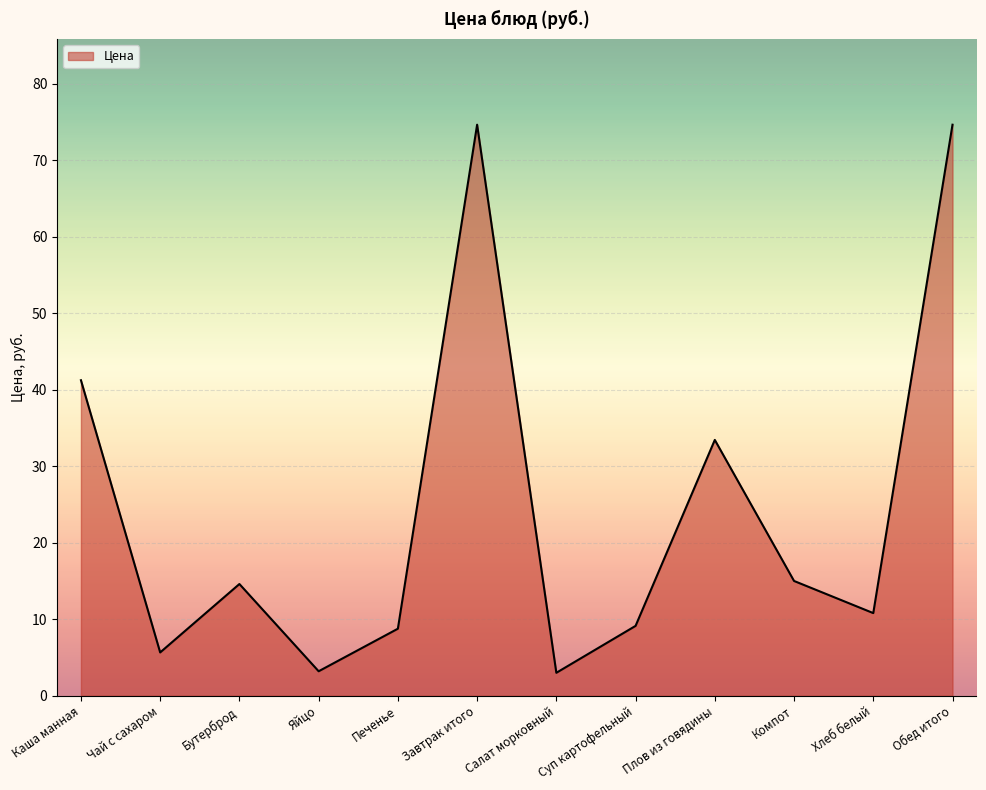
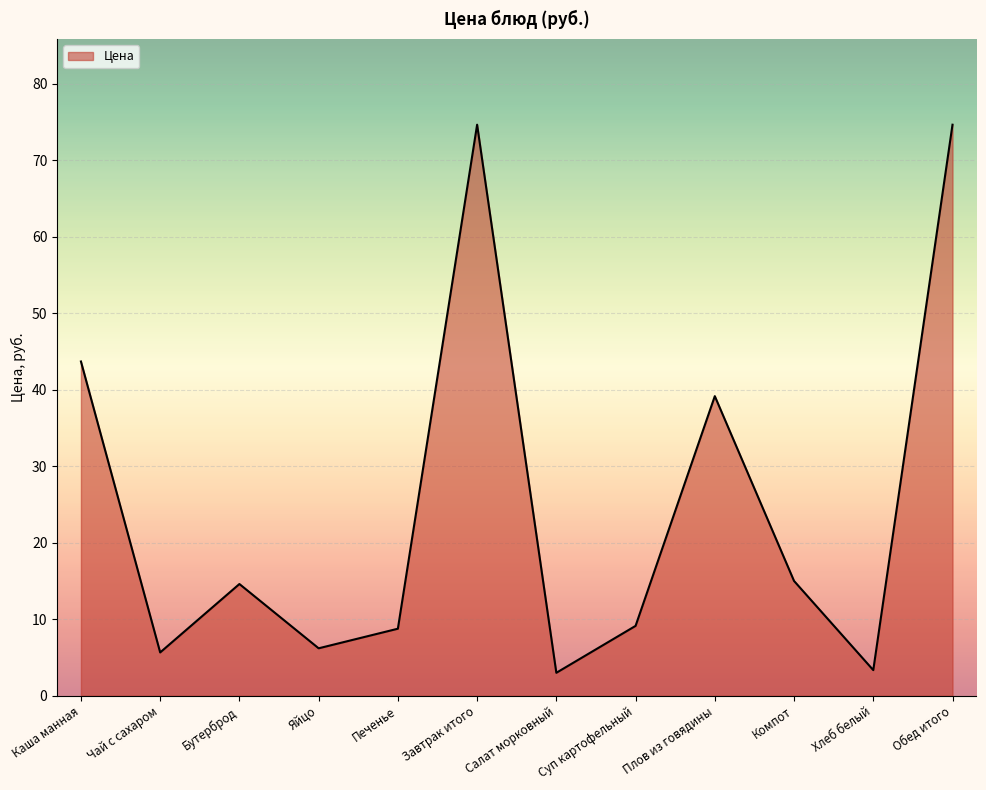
Каша манная: 41 -> 44
Яйцо: 3 -> 6
Плов из говядины: 33 -> 39
Хлеб белый: 11 -> 3
